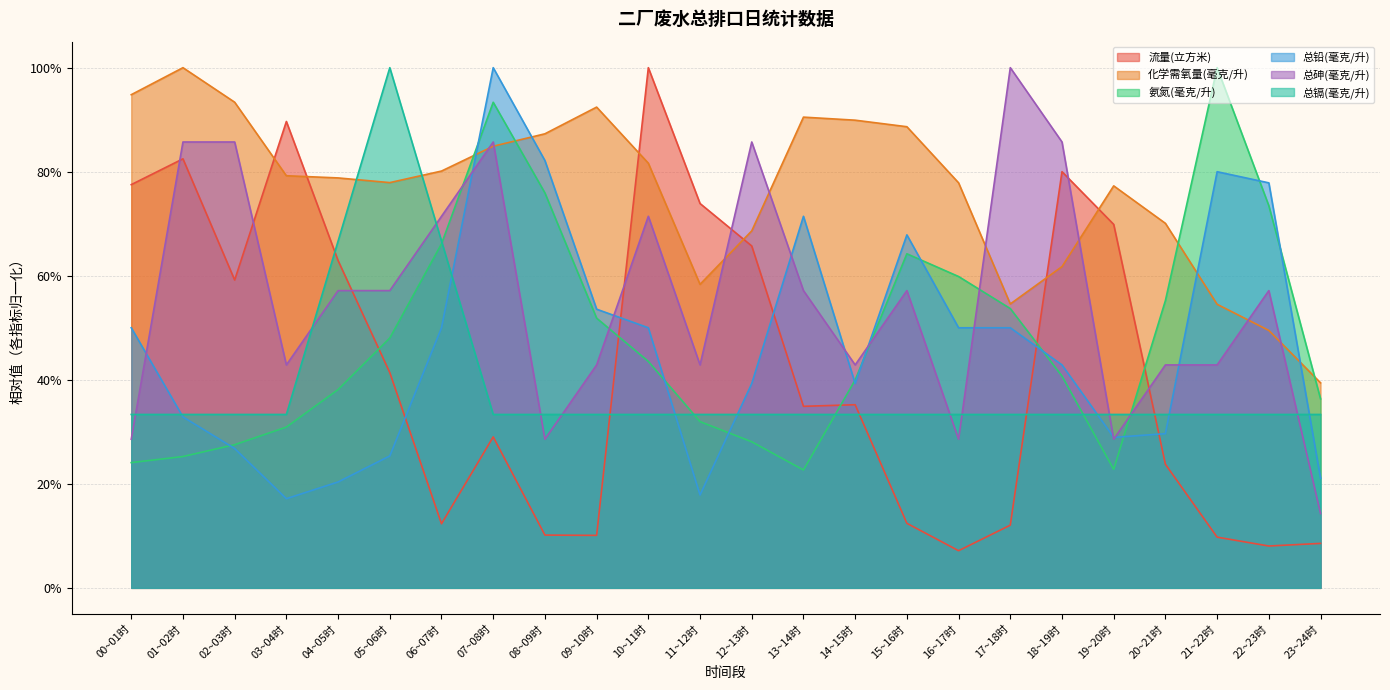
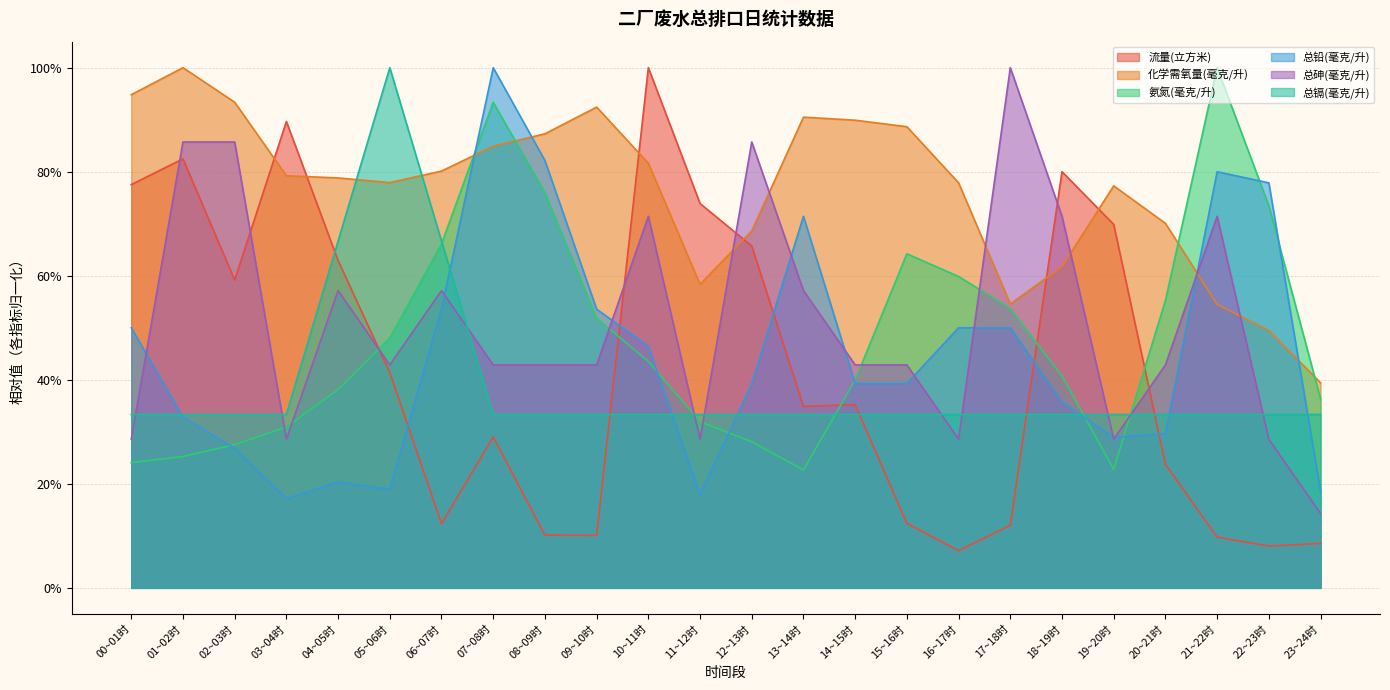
总砷(毫克/升), 03~04时: 43% -> 29%
总铅(毫克/升), 05~06时: 25% -> 19%
总砷(毫克/升), 05~06时: 57% -> 43%
总铅(毫克/升), 06~07时: 50% -> 54%
总砷(毫克/升), 06~07时: 71% -> 57%
总砷(毫克/升), 07~08时: 86% -> 43%
总砷(毫克/升), 08~09时: 29% -> 43%
总铅(毫克/升), 10~11时: 50% -> 46%
总砷(毫克/升), 11~12时: 43% -> 29%
总铅(毫克/升), 15~16时: 68% -> 39%
总砷(毫克/升), 15~16时: 57% -> 43%
总铅(毫克/升), 18~19时: 43% -> 36%
总砷(毫克/升), 18~19时: 86% -> 71%
总砷(毫克/升), 21~22时: 43% -> 71%
总砷(毫克/升), 22~23时: 57% -> 29%
总铅(毫克/升), 23~24时: 21% -> 19%
